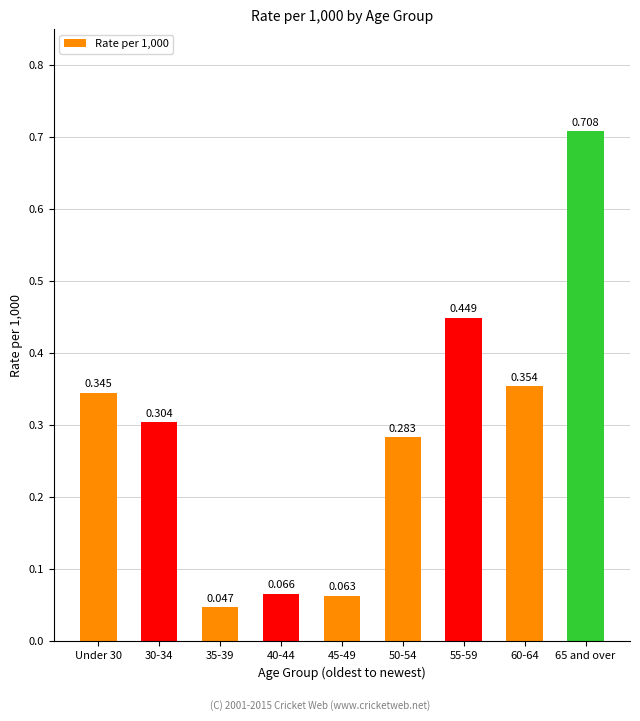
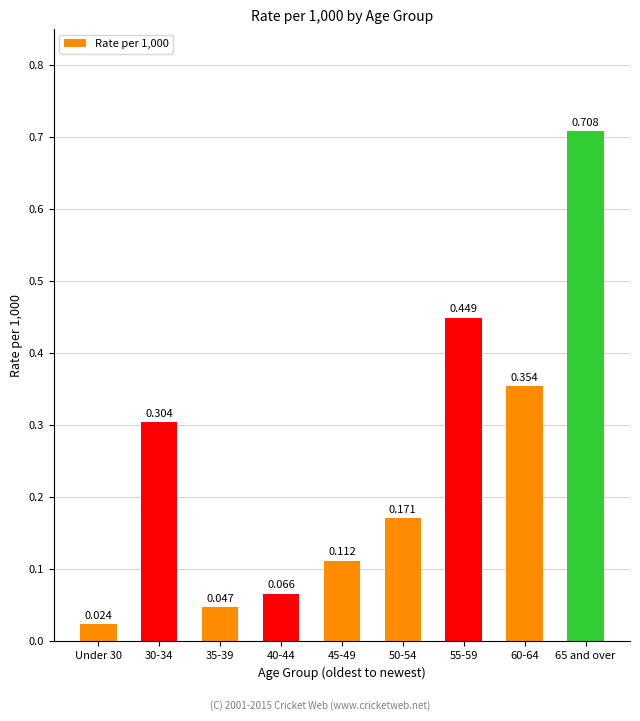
Under 30: 0.345 -> 0.024
45-49: 0.063 -> 0.112
50-54: 0.283 -> 0.171
